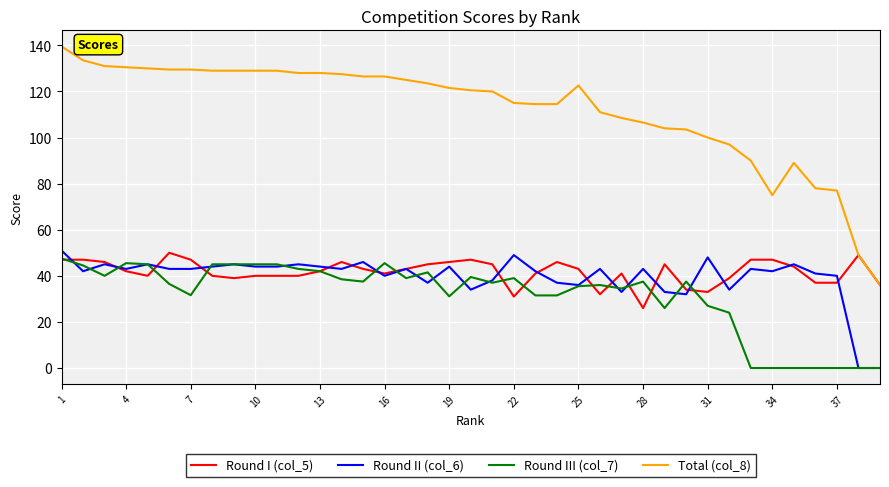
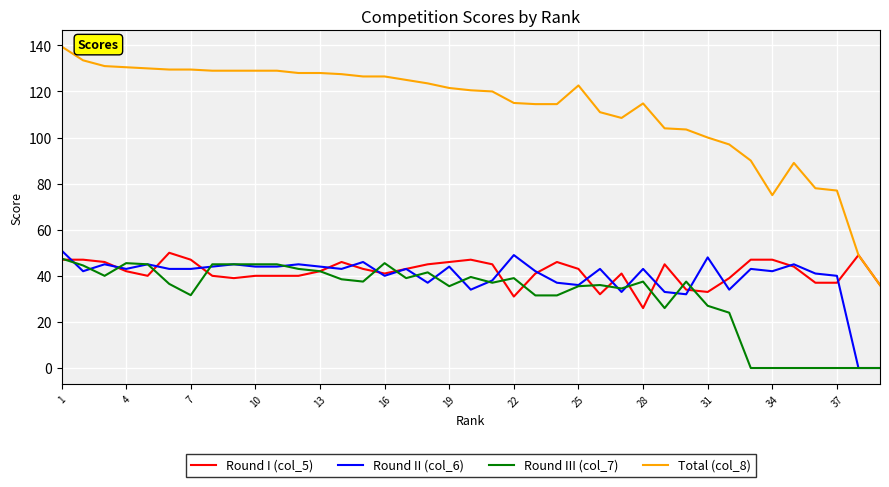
Round III (col_7), 19: 31 -> 36
Total (col_8), 28: 107 -> 115
